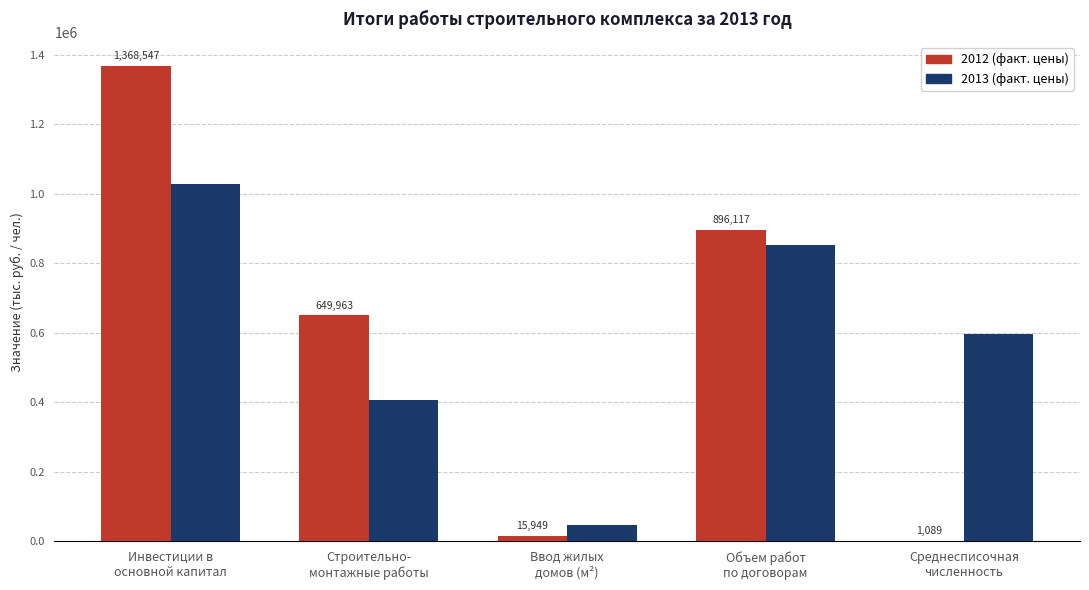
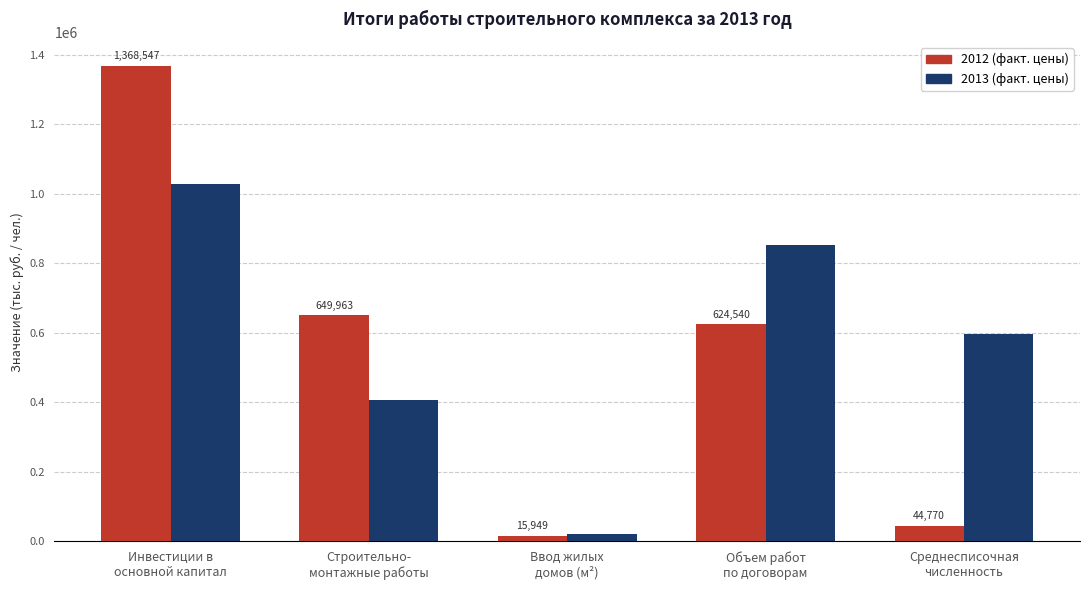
2013 (факт. цены), Ввод жилых домов (м²): 50000 -> 20000
2012 (факт. цены), Объем работ по договорам: 896,117 -> 624,540
2012 (факт. цены), Среднесписочная численность: 1,089 -> 44,770
